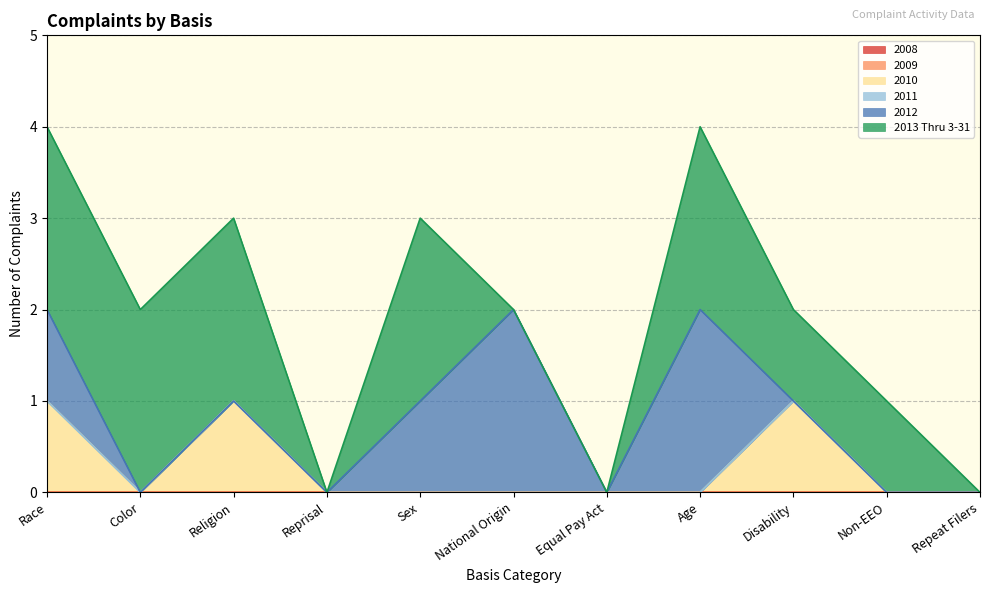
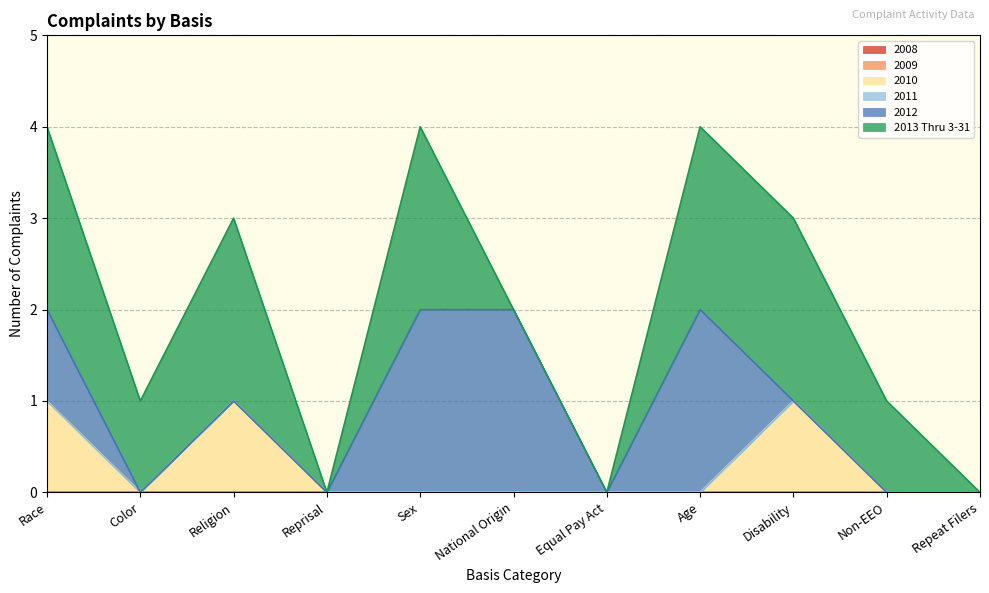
2013 Thru 3-31, Color: 2 -> 1
2012, Sex: 1 -> 2
2013 Thru 3-31, Disability: 1 -> 2
